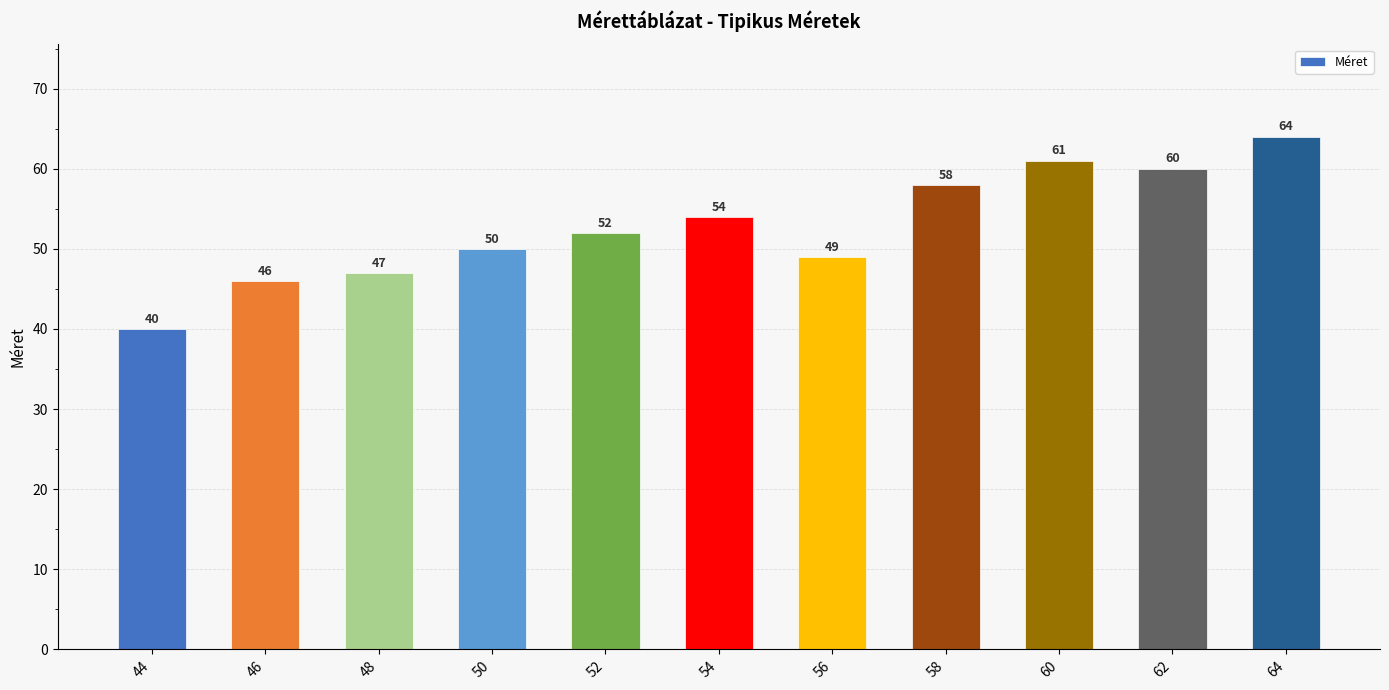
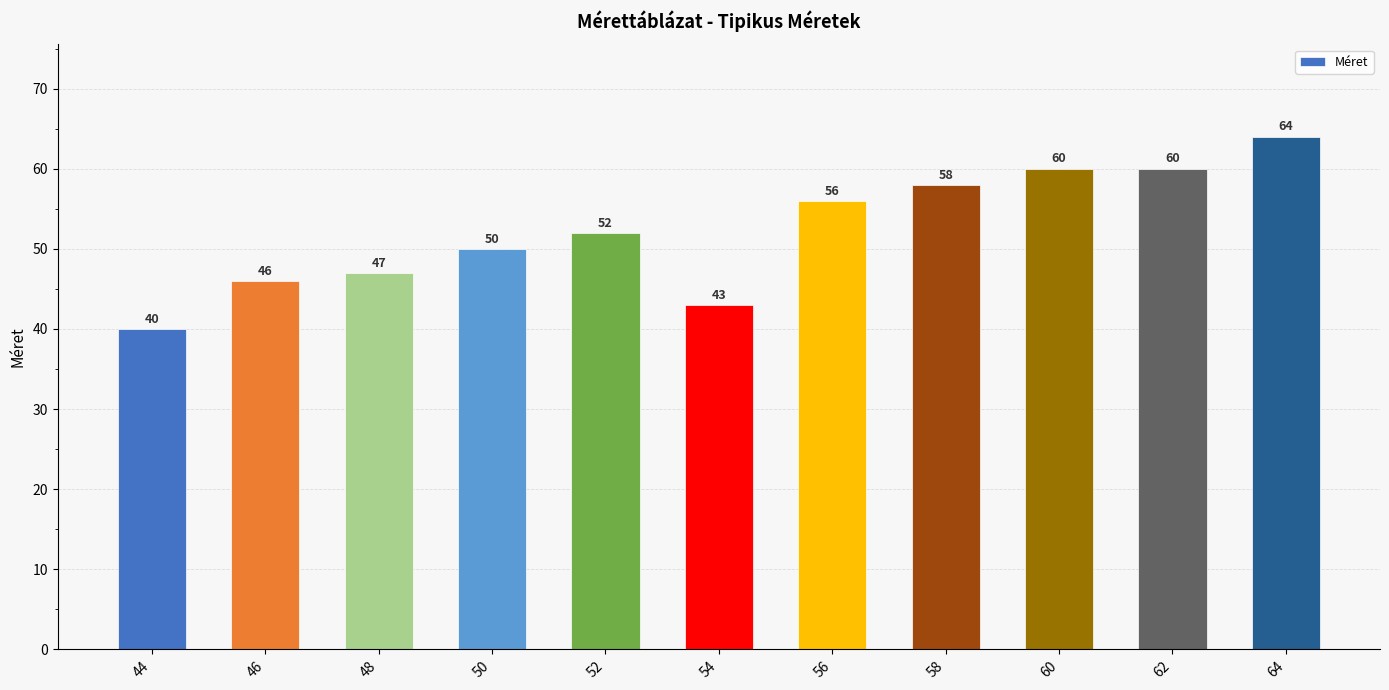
54: 54 -> 43
56: 49 -> 56
60: 61 -> 60
